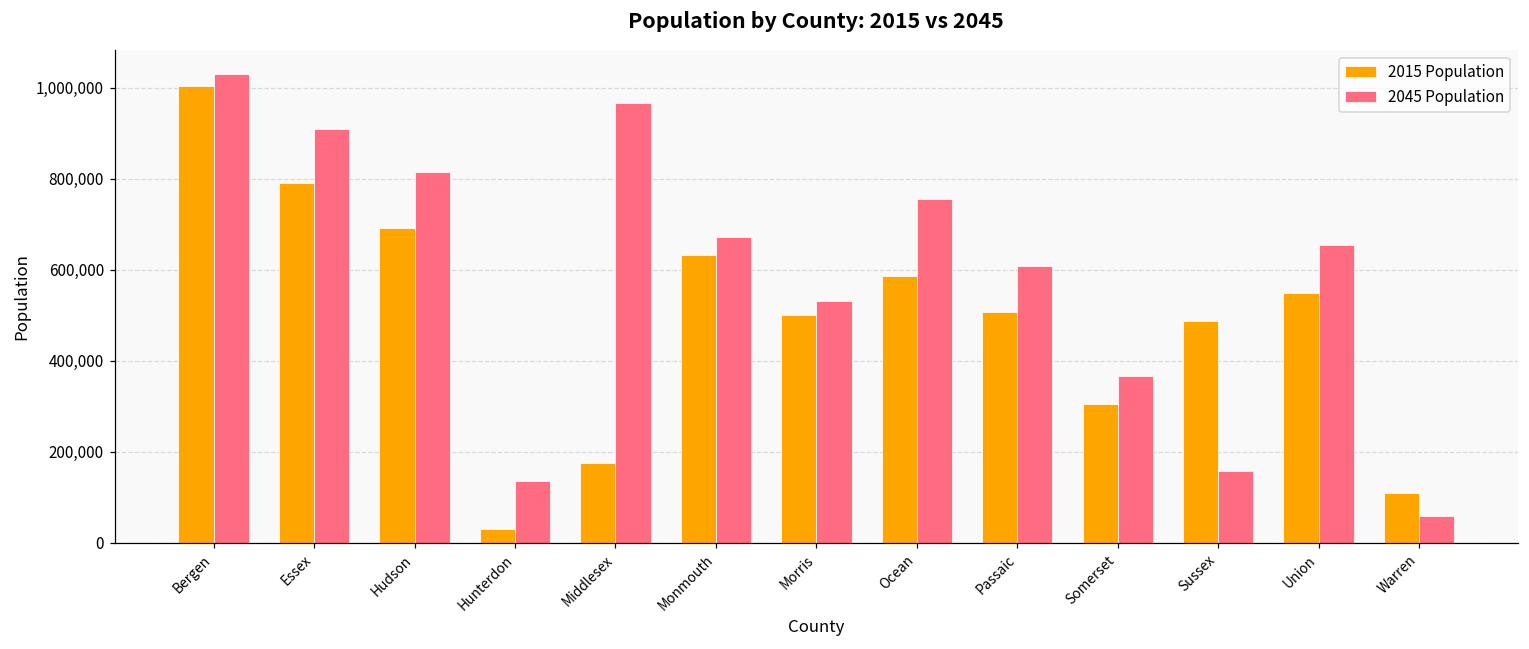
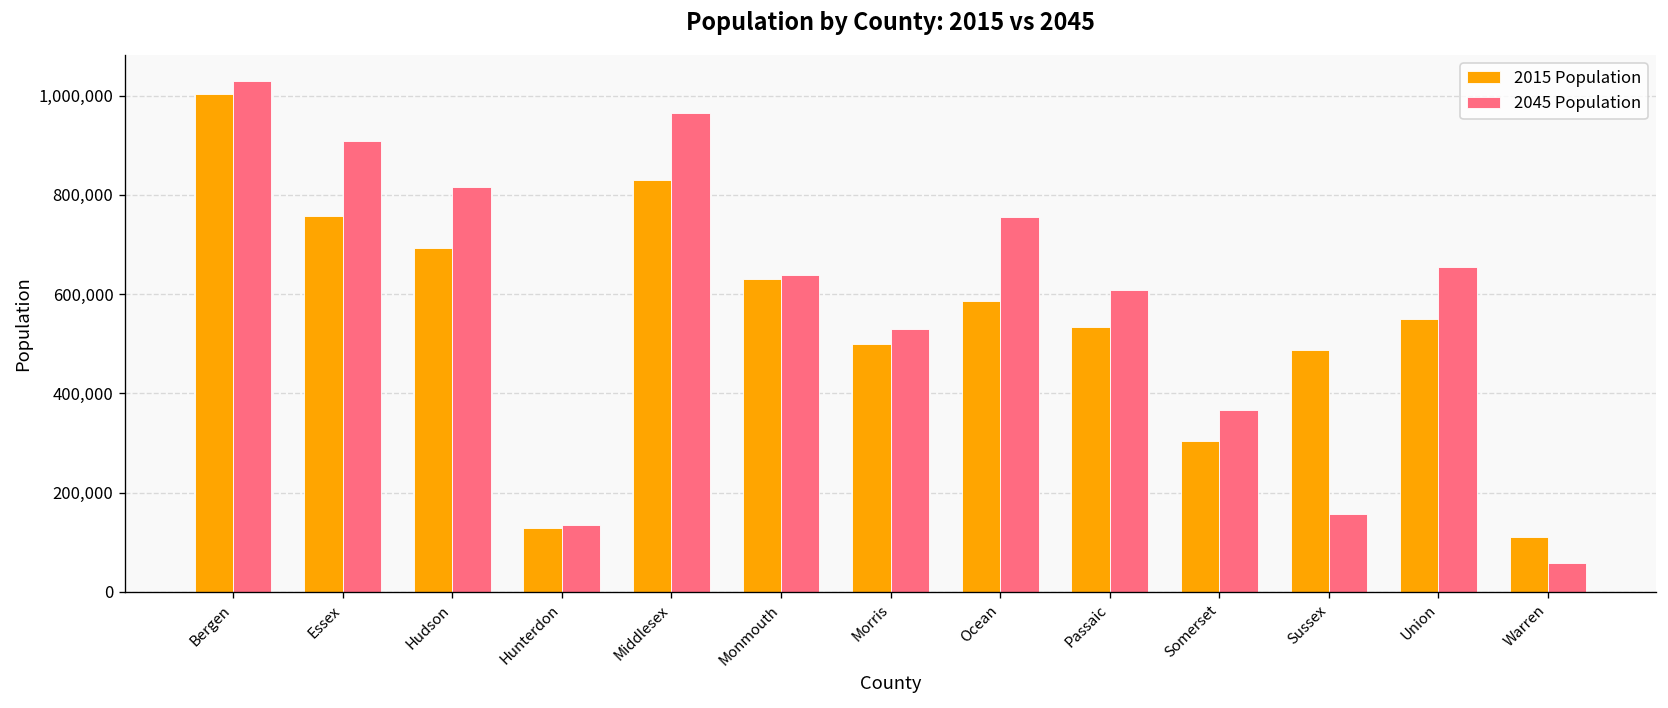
2015 Population, Essex: 790,000 -> 760,000
2015 Population, Hunterdon: 30,000 -> 130,000
2015 Population, Middlesex: 180,000 -> 830,000
2045 Population, Monmouth: 670,000 -> 640,000
2015 Population, Passaic: 510,000 -> 530,000
